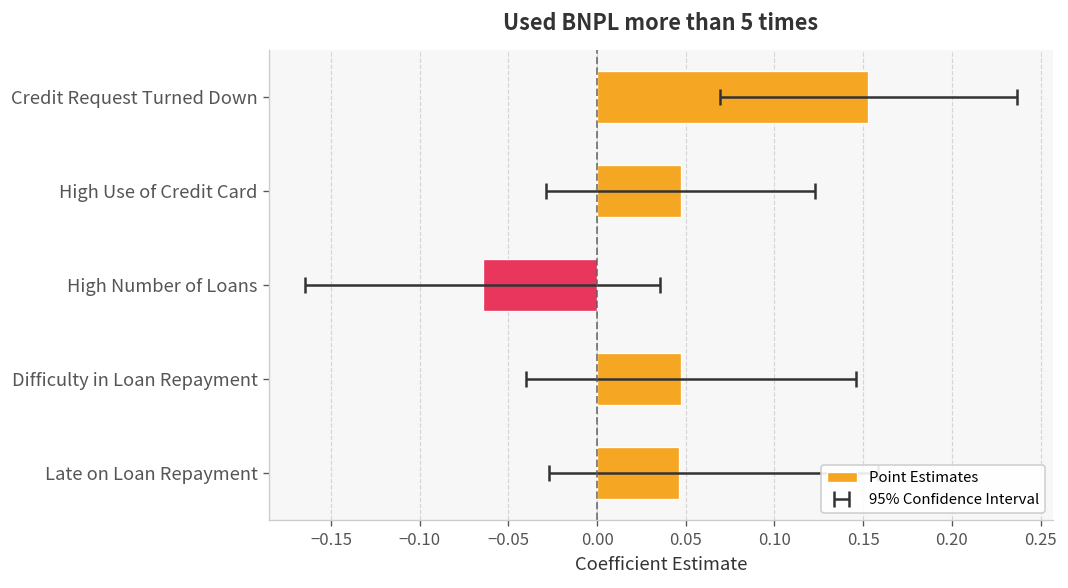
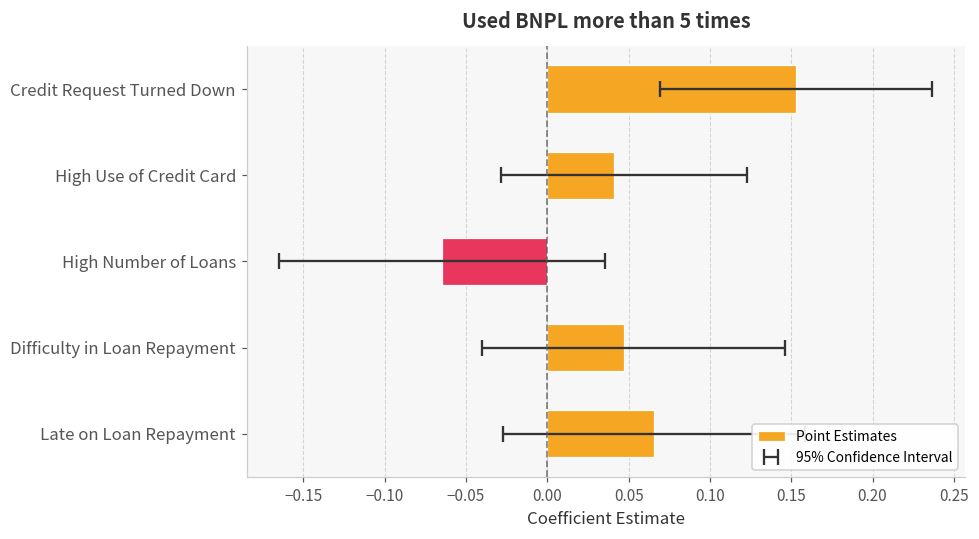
Point Estimates, High Use of Credit Card: 0.047 -> 0.041
Point Estimates, Late on Loan Repayment: 0.046 -> 0.065
